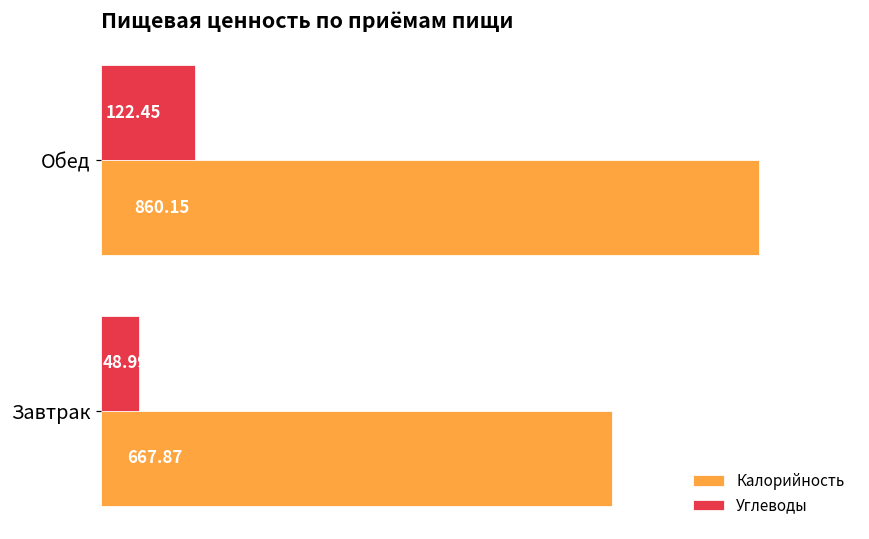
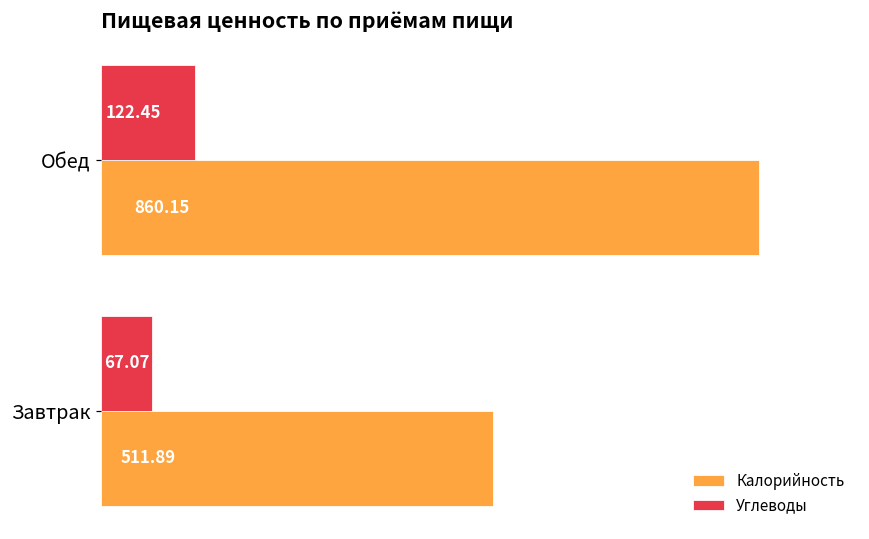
Углеводы, Завтрак: 48.99 -> 67.07
Калорийность, Завтрак: 667.87 -> 511.89
